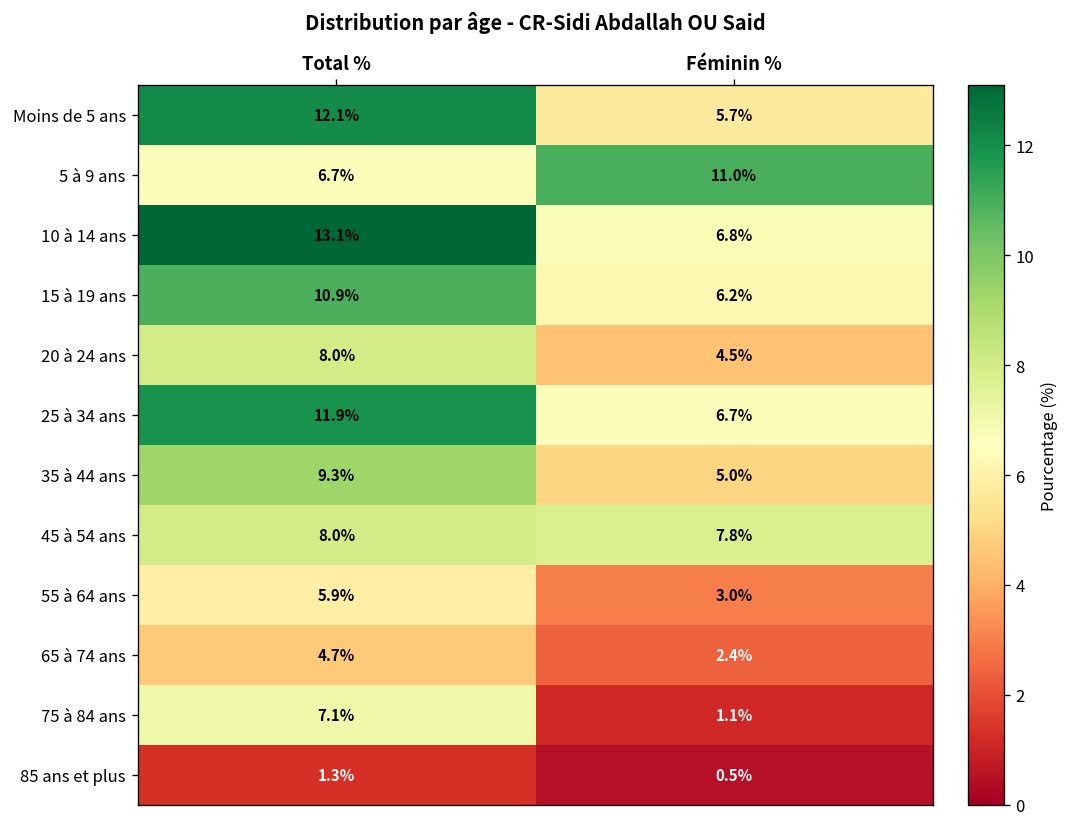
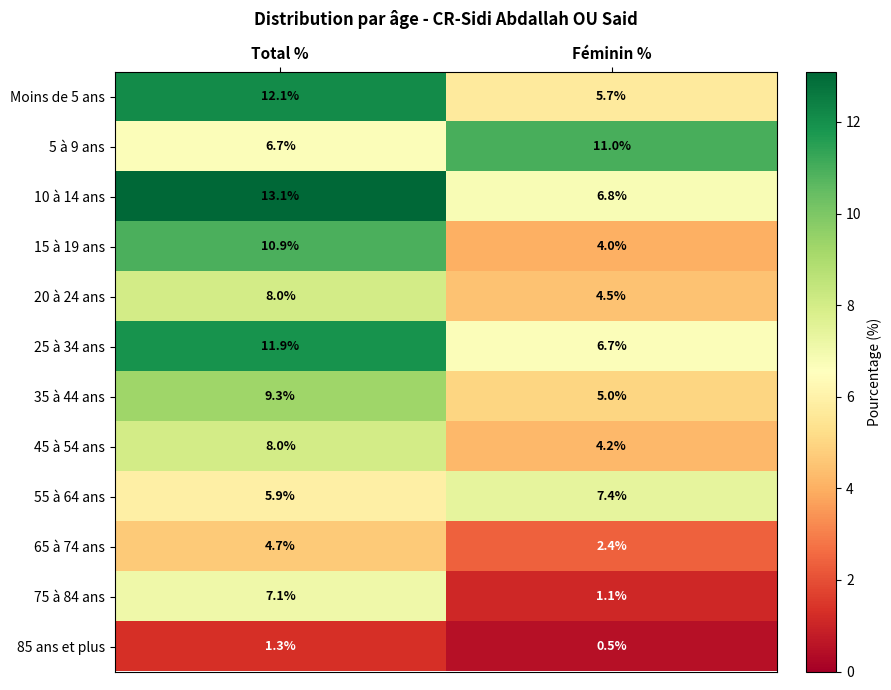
15 à 19 ans, Féminin %: 6.2% -> 4.0%
45 à 54 ans, Féminin %: 7.8% -> 4.2%
55 à 64 ans, Féminin %: 3.0% -> 7.4%
